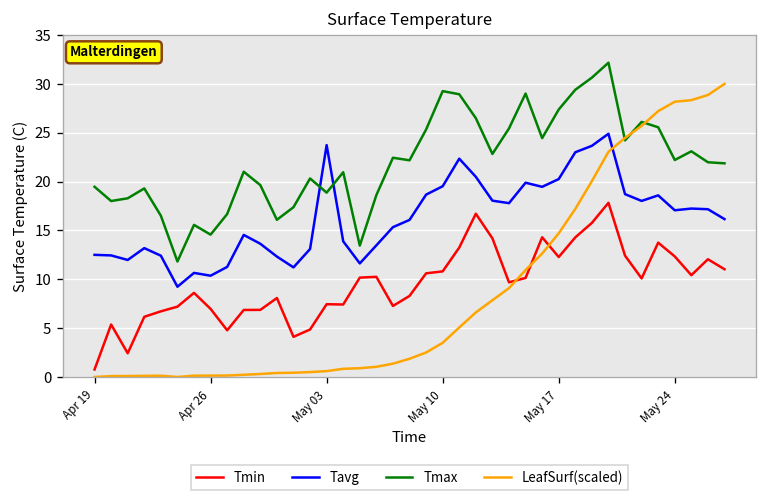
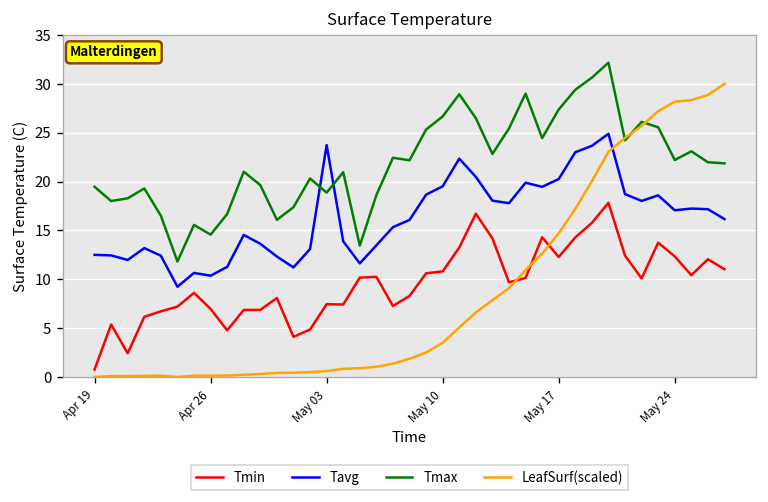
Tmax, May 10: 29 -> 27
